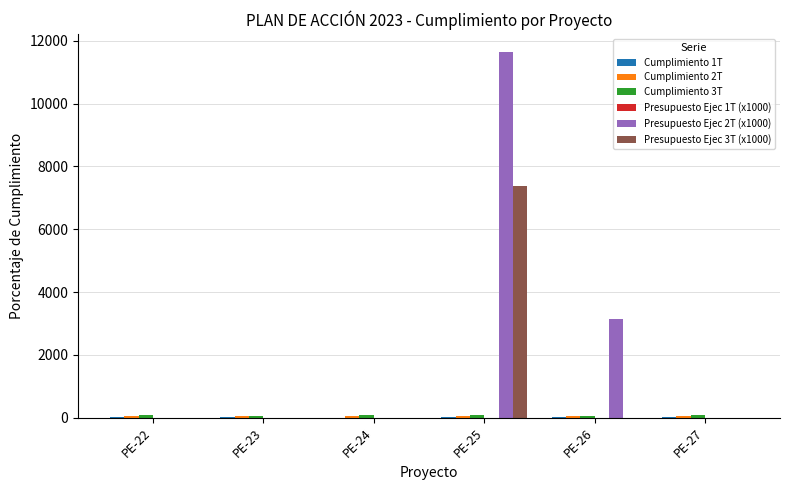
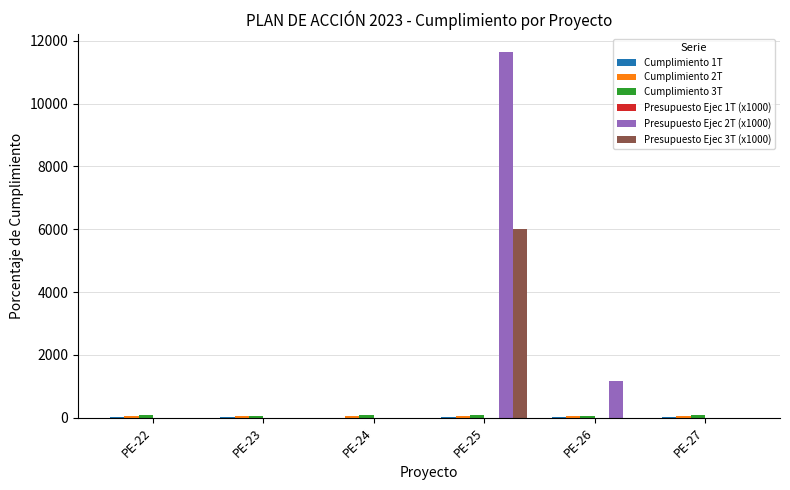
Presupuesto Ejec 3T (x1000), PE-25: 7400 -> 6000
Presupuesto Ejec 2T (x1000), PE-26: 3100 -> 1200
